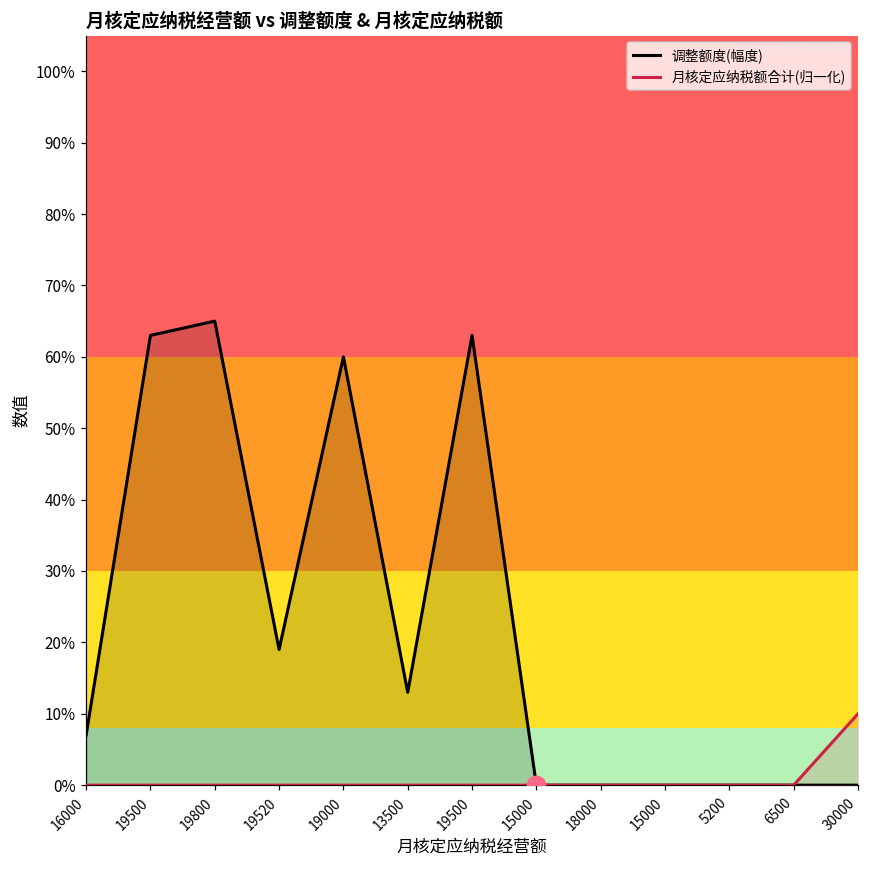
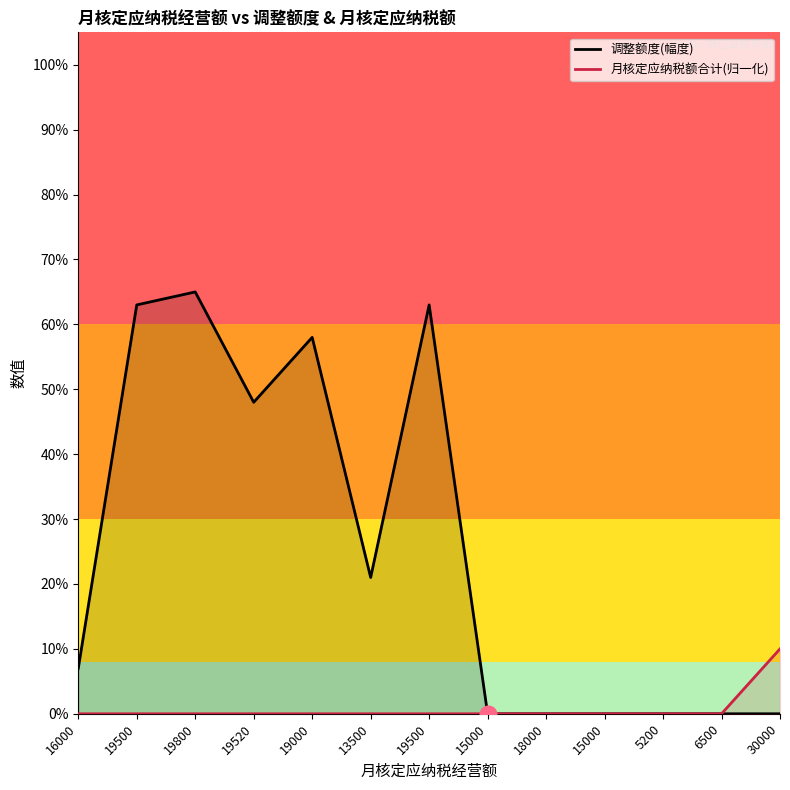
调整额度(幅度), 19520: 19% -> 48%
调整额度(幅度), 19000: 60% -> 58%
调整额度(幅度), 13500: 13% -> 21%
